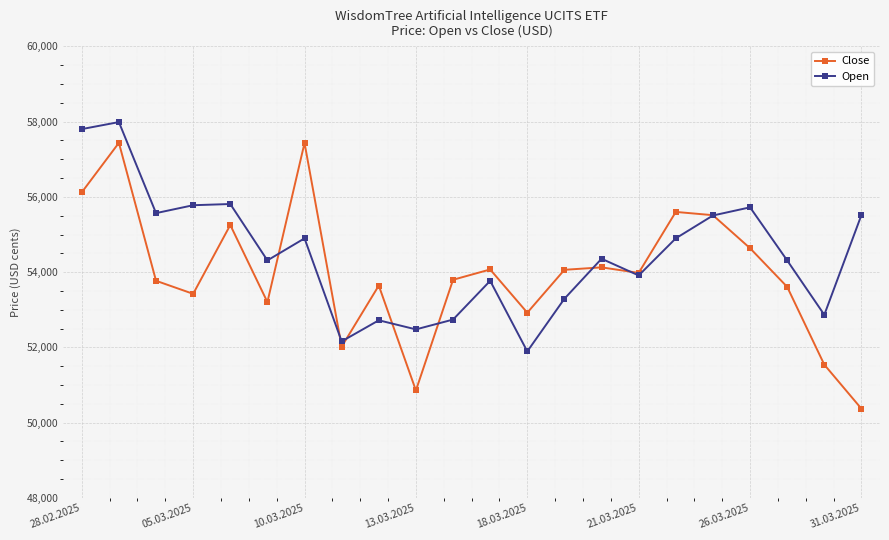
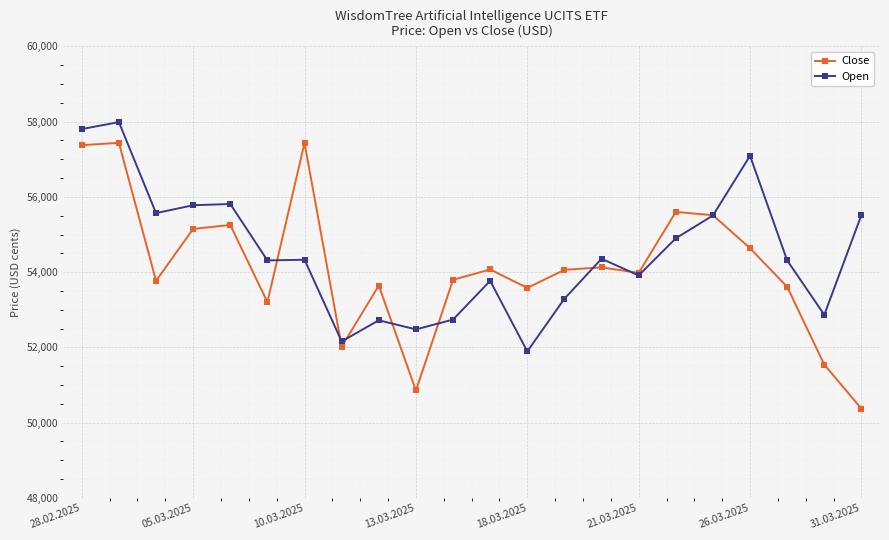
Close, 28.02.2025: 56,100 -> 57,400
Close, 05.03.2025: 53,400 -> 55,200
Open, 10.03.2025: 54,900 -> 54,300
Close, 18.03.2025: 52,900 -> 53,600
Open, 26.03.2025: 55,700 -> 57,100
